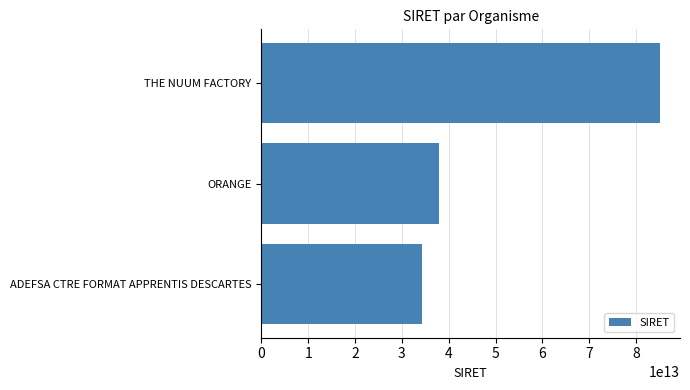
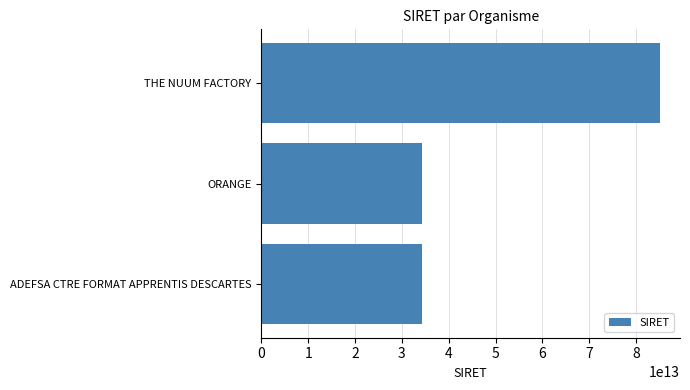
ORANGE: 38000000000000 -> 34000000000000
